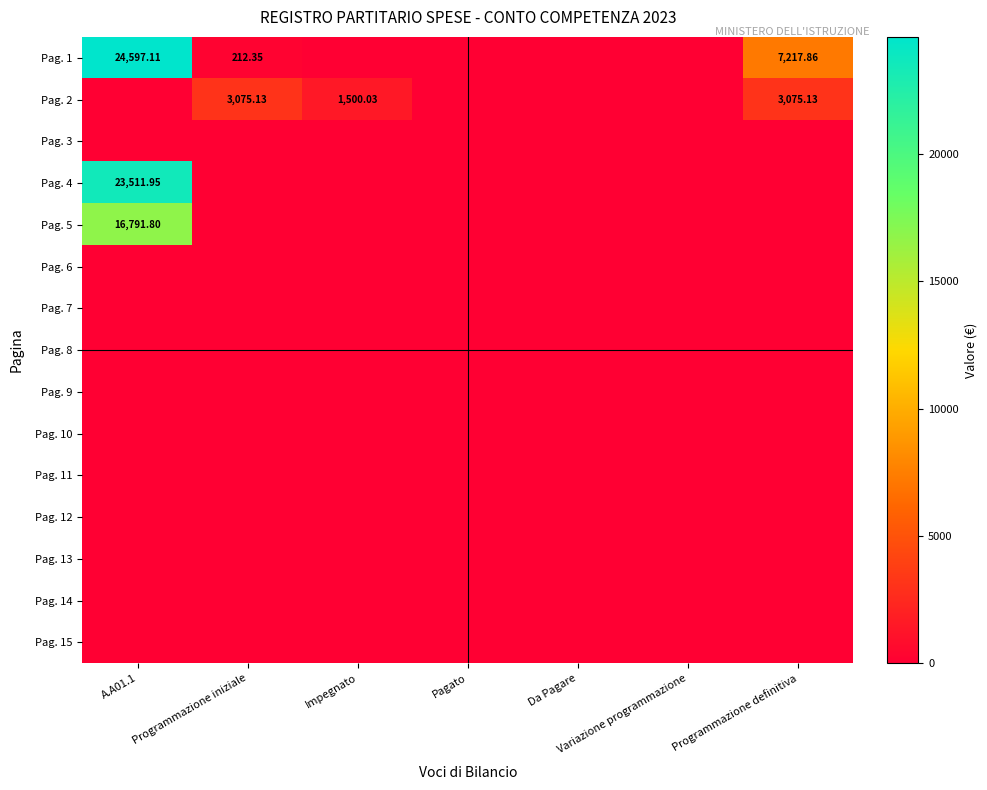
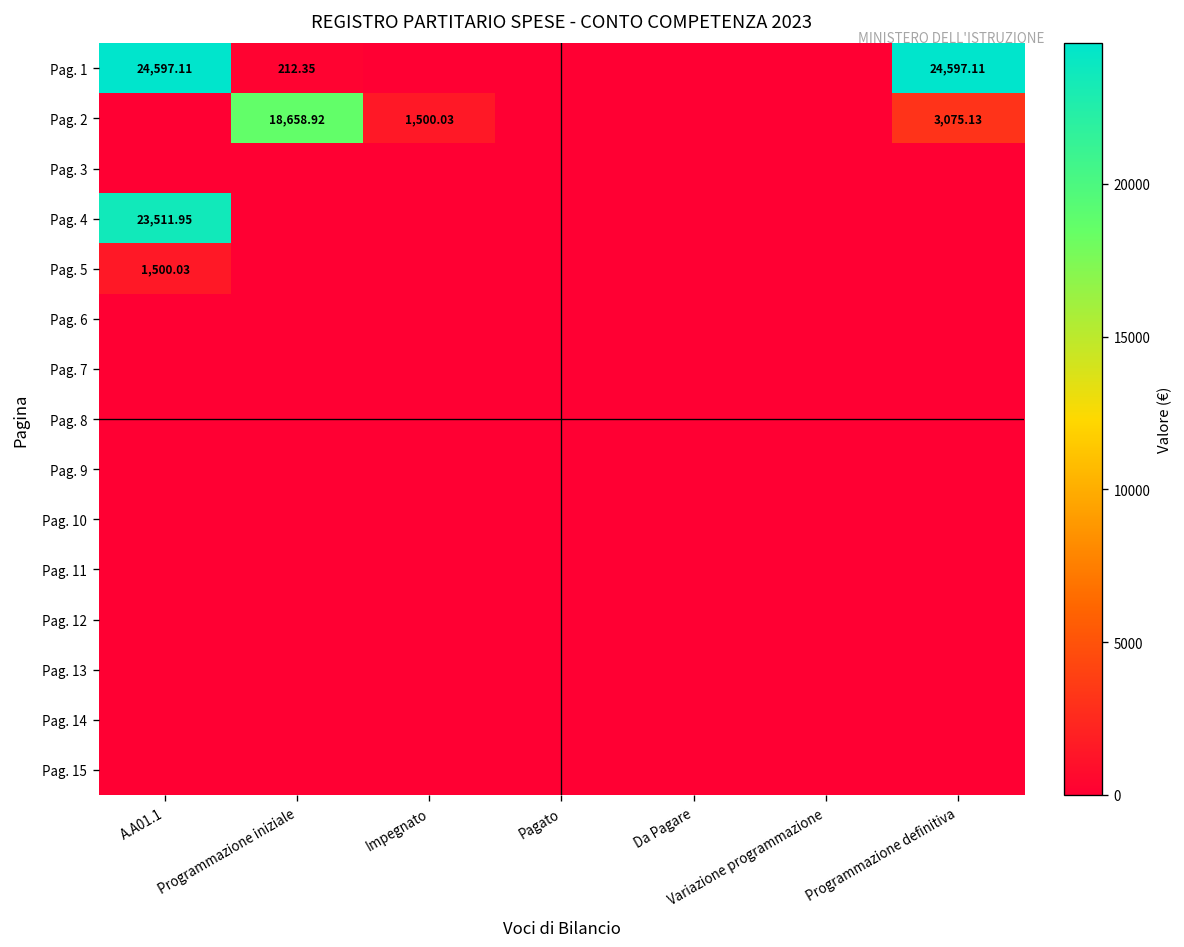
Pag. 1, Programmazione definitiva: 7,217.86 -> 24,597.11
Pag. 2, Programmazione iniziale: 3,075.13 -> 18,658.92
Pag. 5, A.A01.1: 16,791.80 -> 1,500.03
